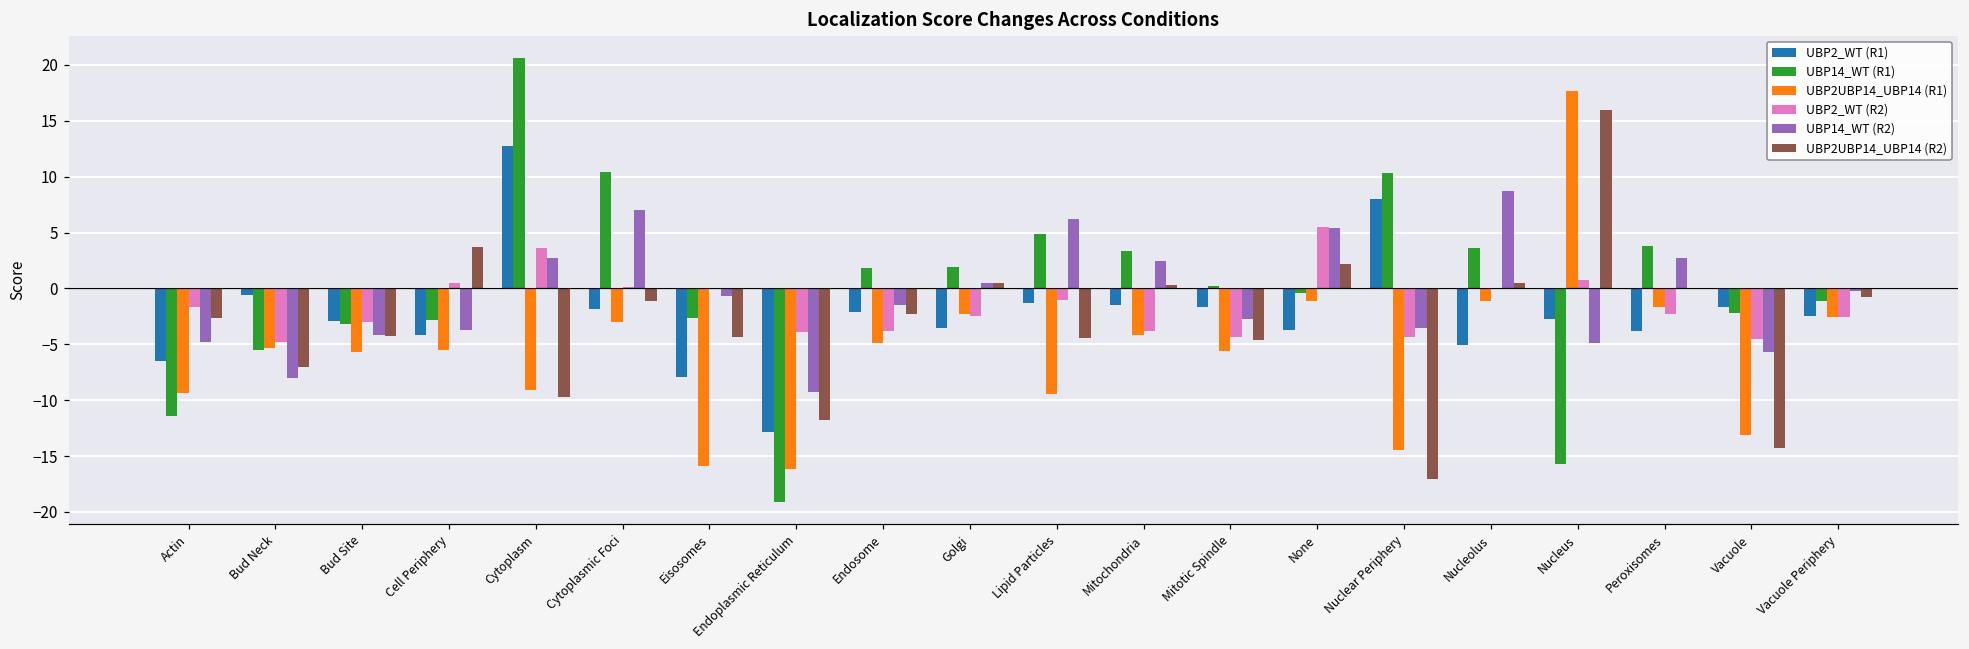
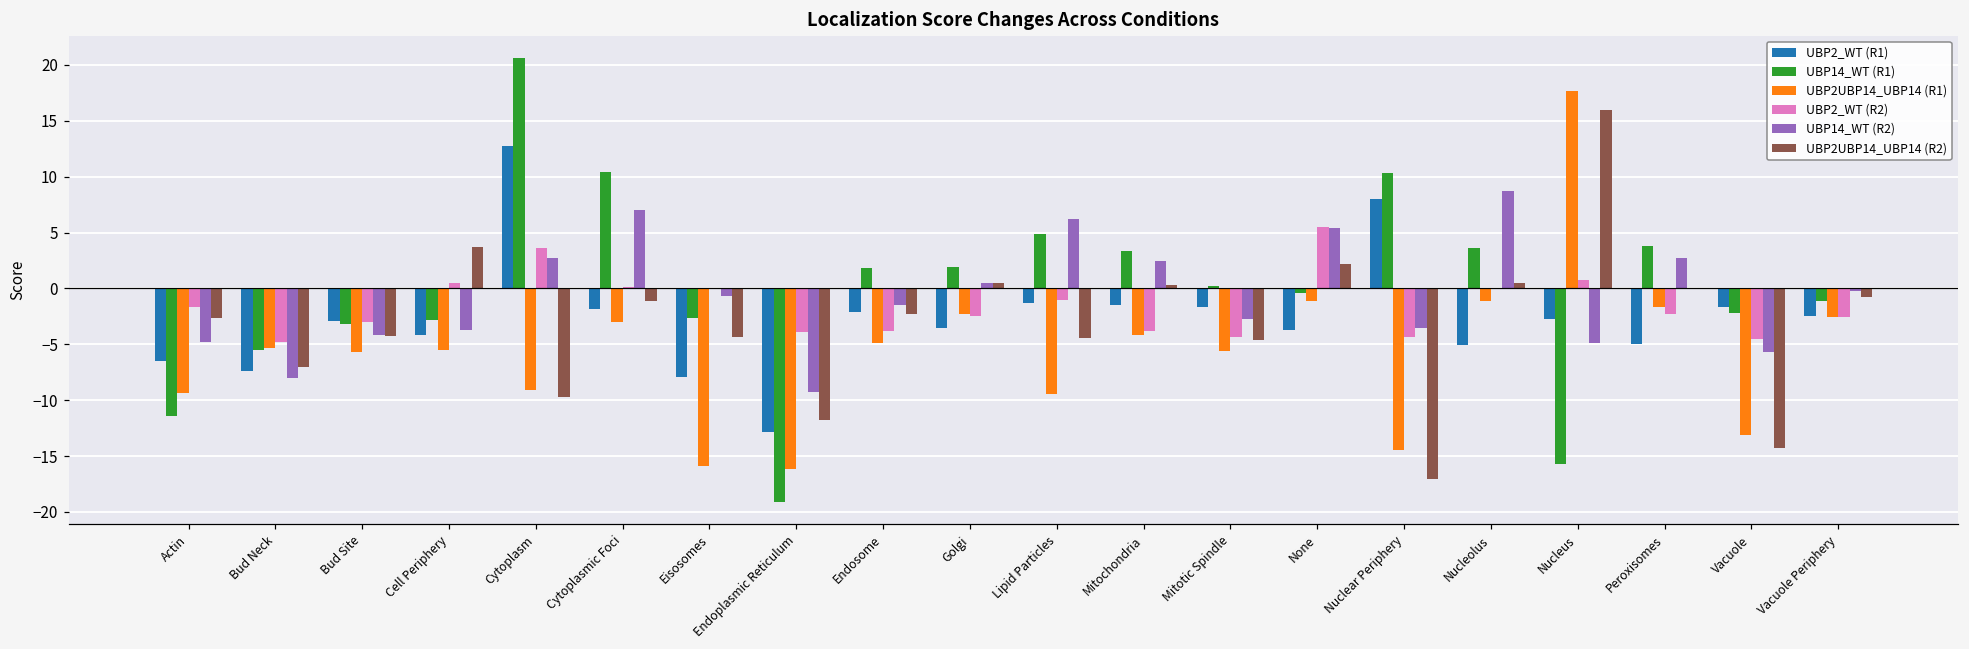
UBP2_WT (R1), Bud Neck: -0.6 -> -7.4
UBP2_WT (R1), Peroxisomes: -3.8 -> -5.0
